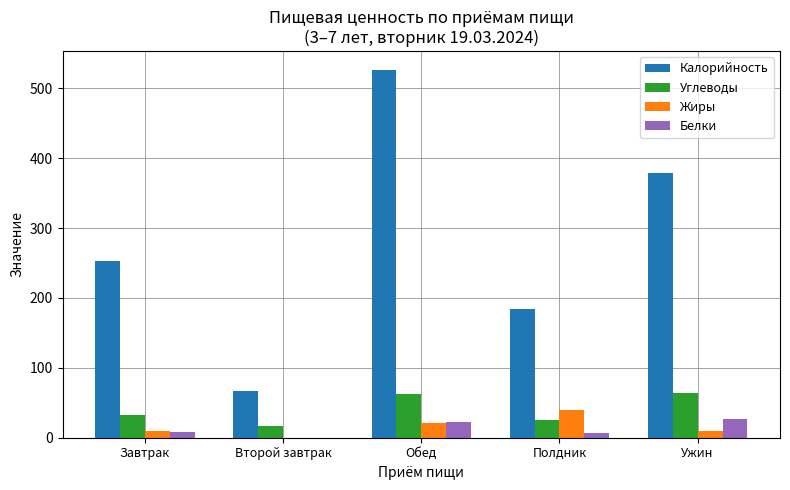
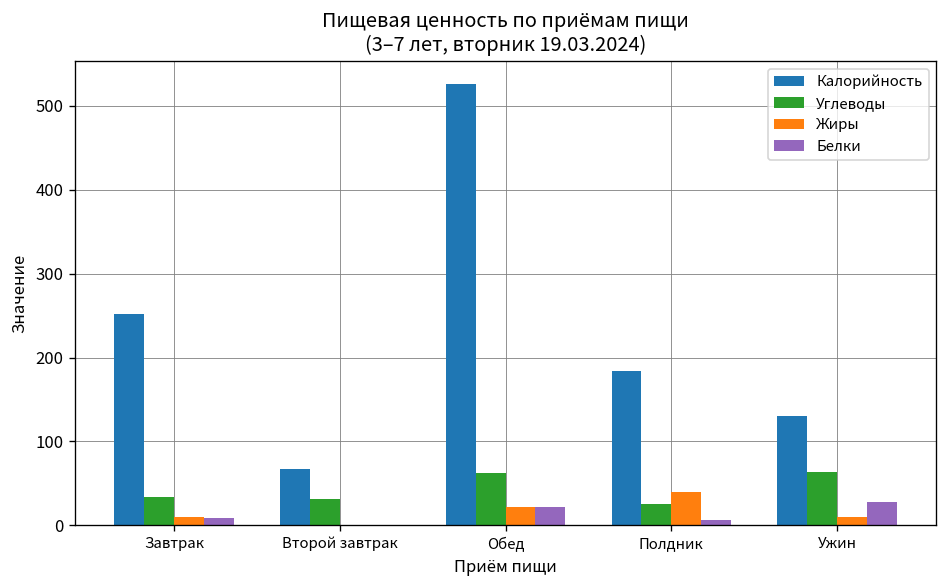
Углеводы, Второй завтрак: 20 -> 30
Калорийность, Ужин: 380 -> 130
